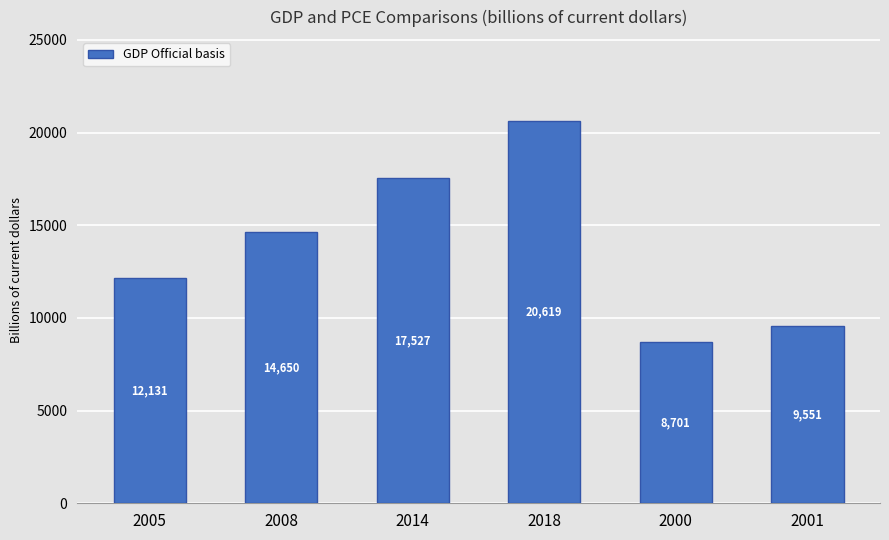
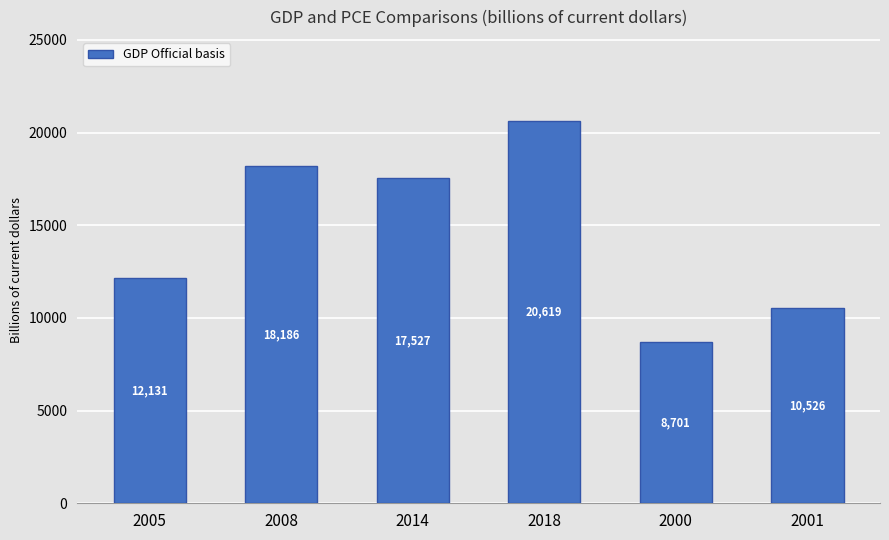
2008: 14,650 -> 18,186
2001: 9,551 -> 10,526
